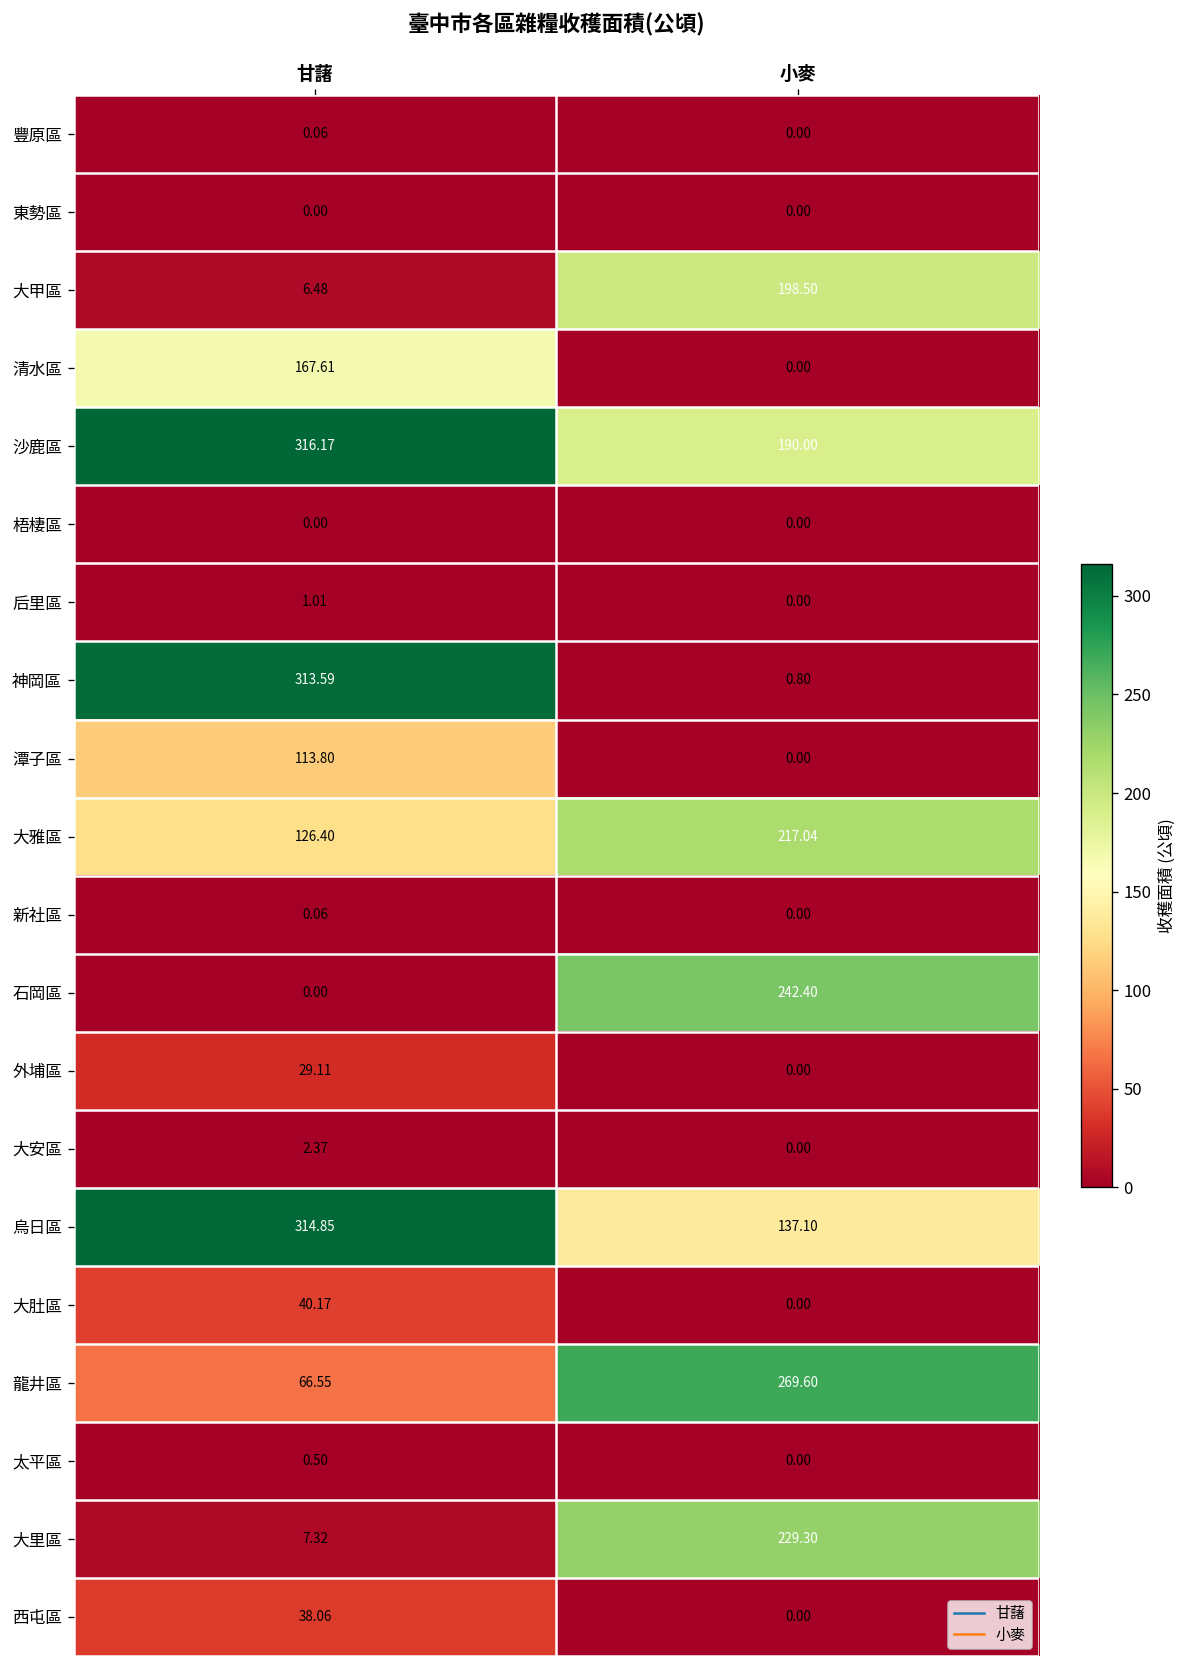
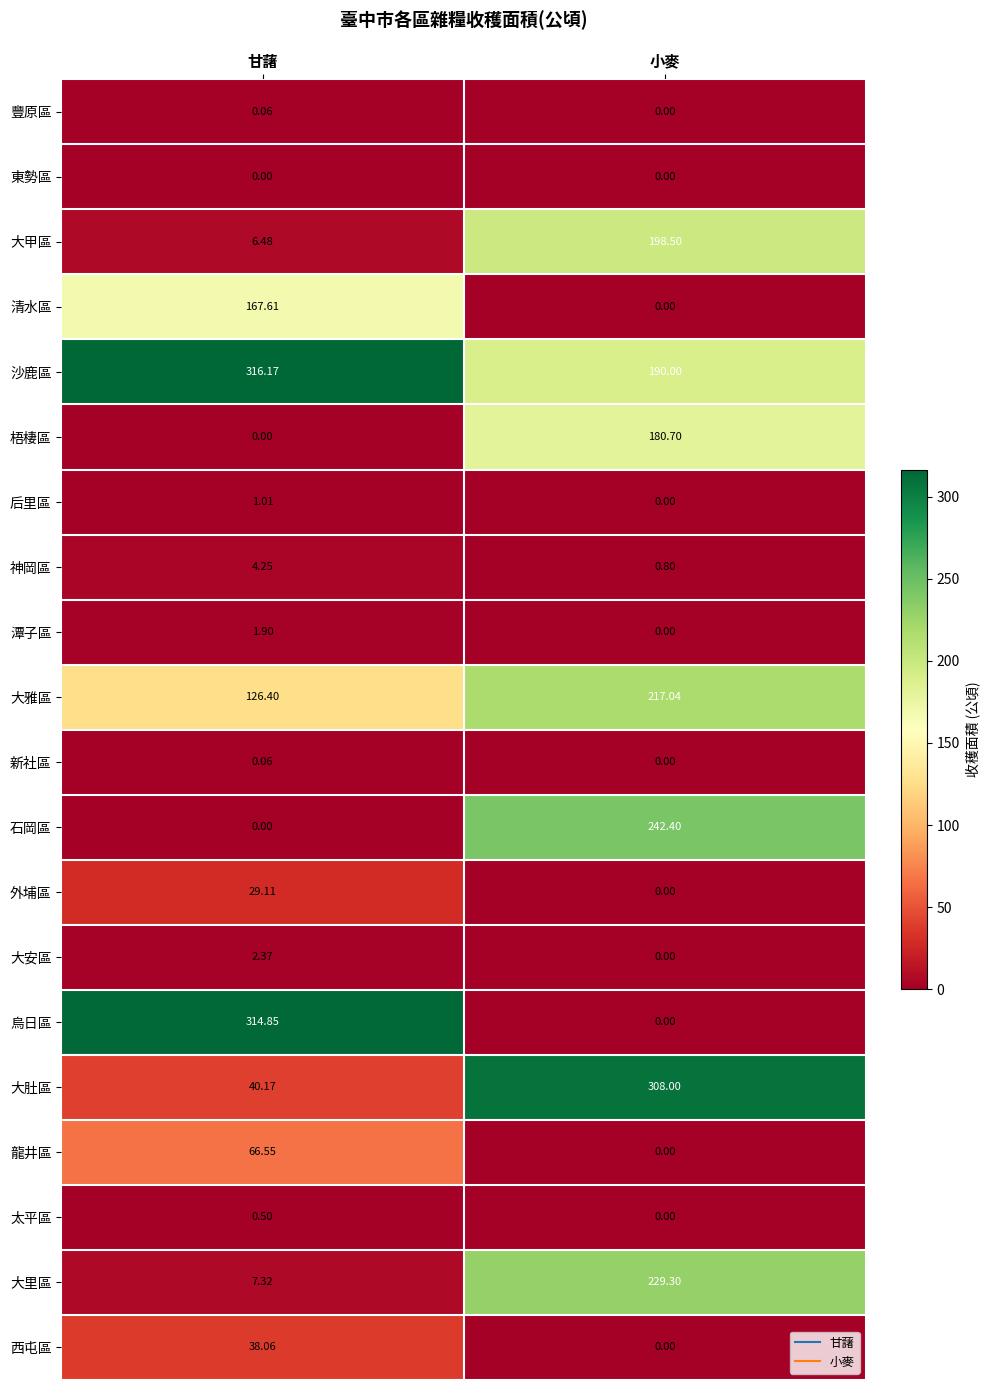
梧棲區, 小麥: 0.00 -> 180.70
神岡區, 甘藷: 313.59 -> 4.25
潭子區, 甘藷: 113.80 -> 1.90
烏日區, 小麥: 137.10 -> 0.00
大肚區, 小麥: 0.00 -> 308.00
龍井區, 小麥: 269.60 -> 0.00
